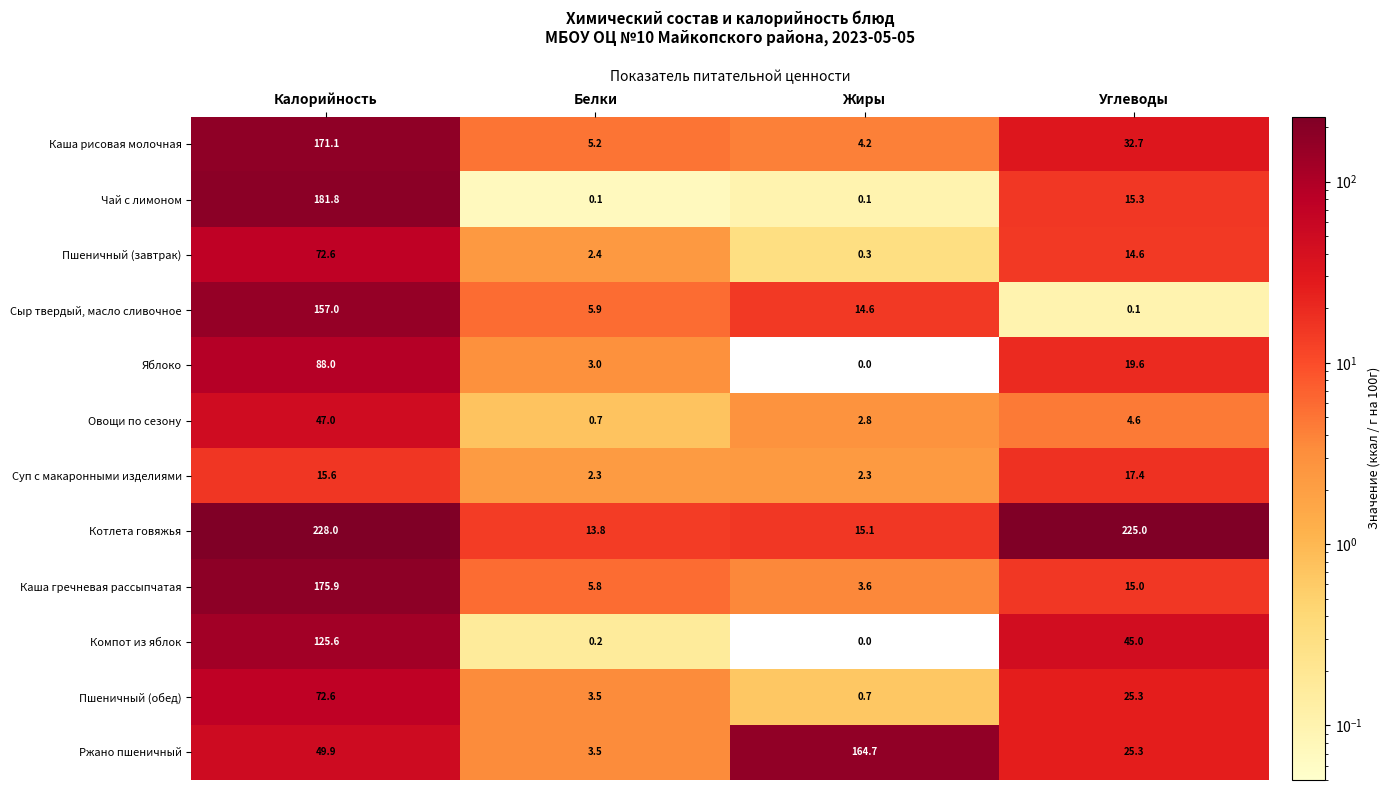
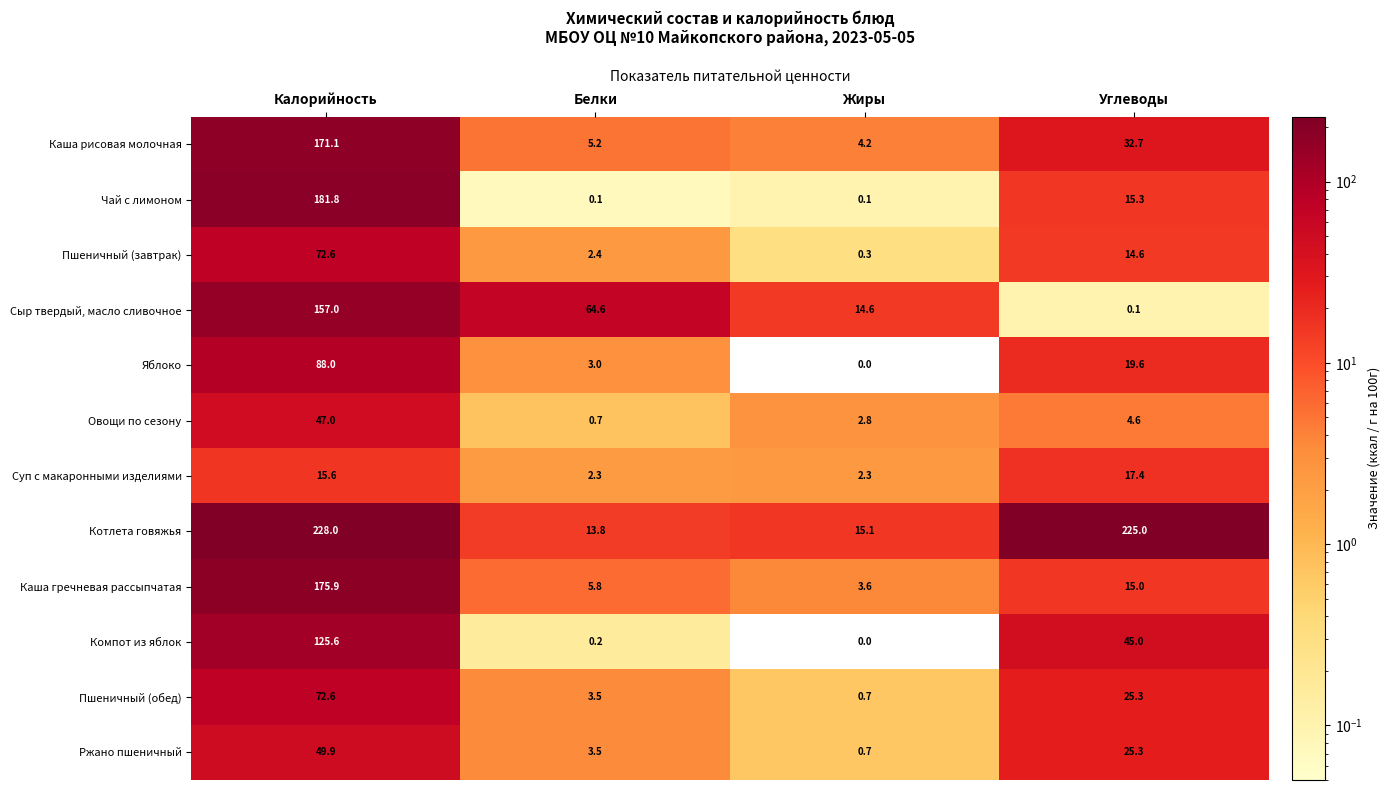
Сыр твердый, масло сливочное, Белки: 5.9 -> 64.6
Ржано пшеничный, Жиры: 164.7 -> 0.7
